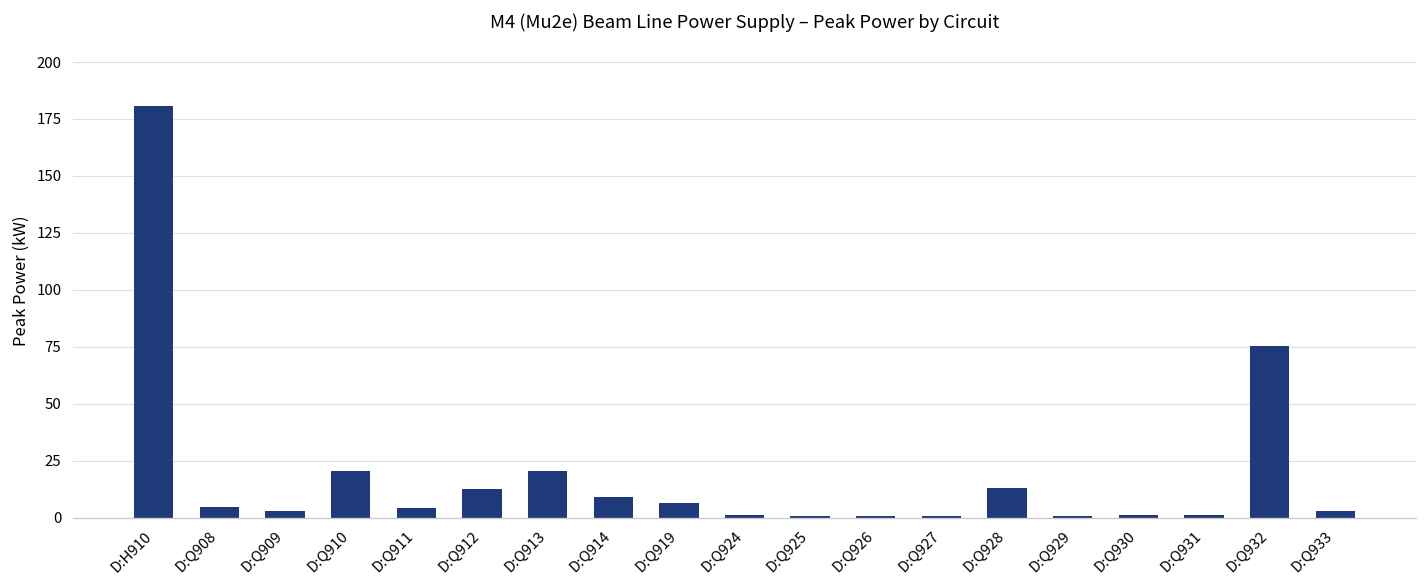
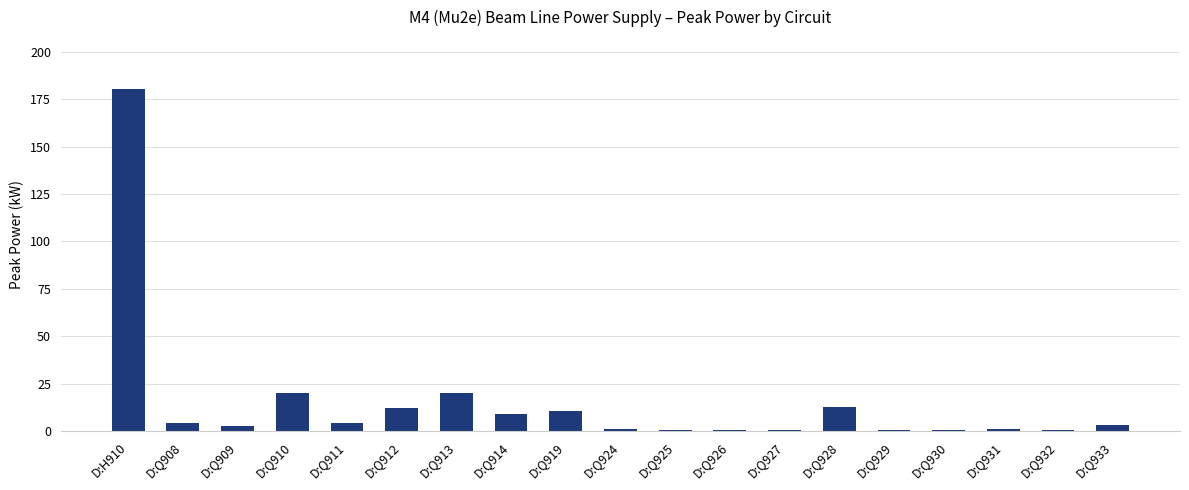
D:Q919: 6 -> 10
D:Q932: 75 -> 0
